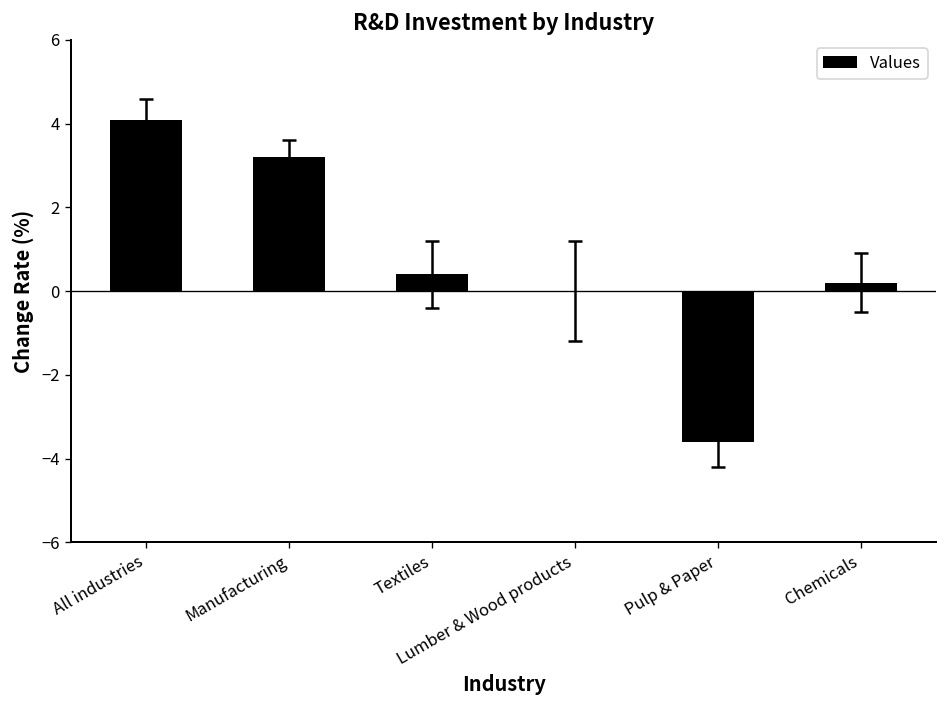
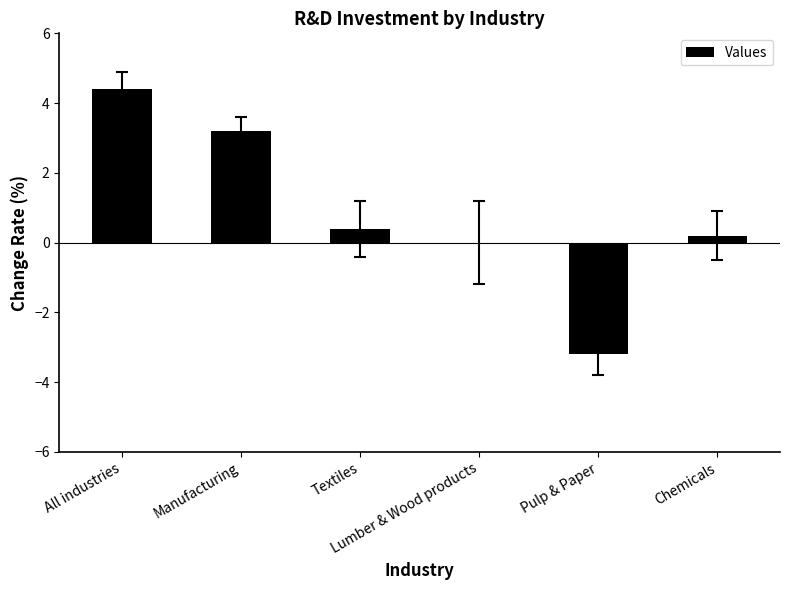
Values, All industries: 4.1 -> 4.4
Values, Pulp & Paper: -3.6 -> -3.2
